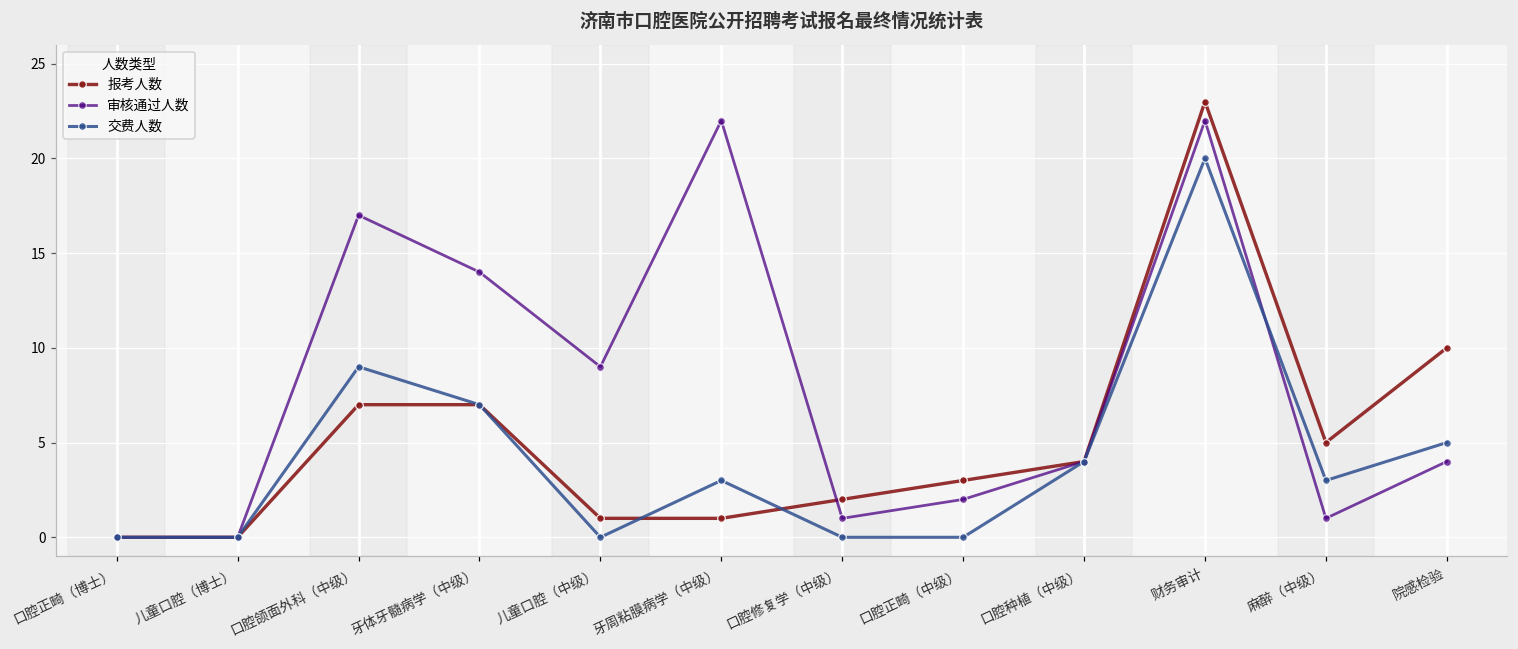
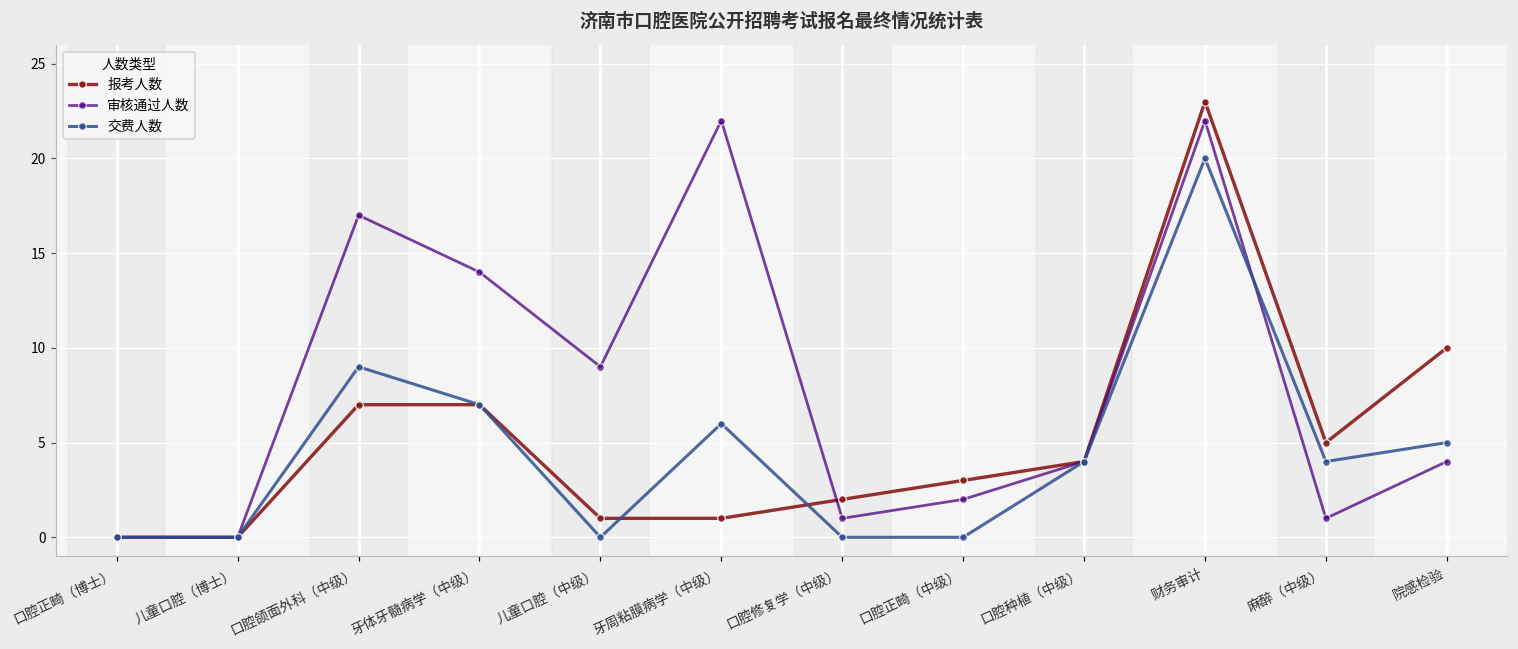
交费人数, 牙周粘膜病学（中级）: 3 -> 6
交费人数, 麻醉（中级）: 3 -> 4
